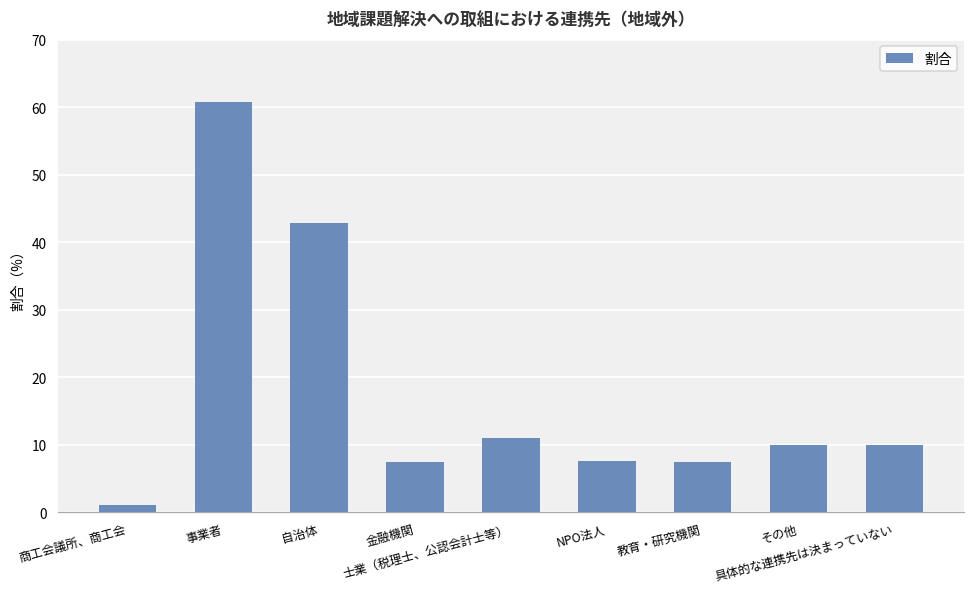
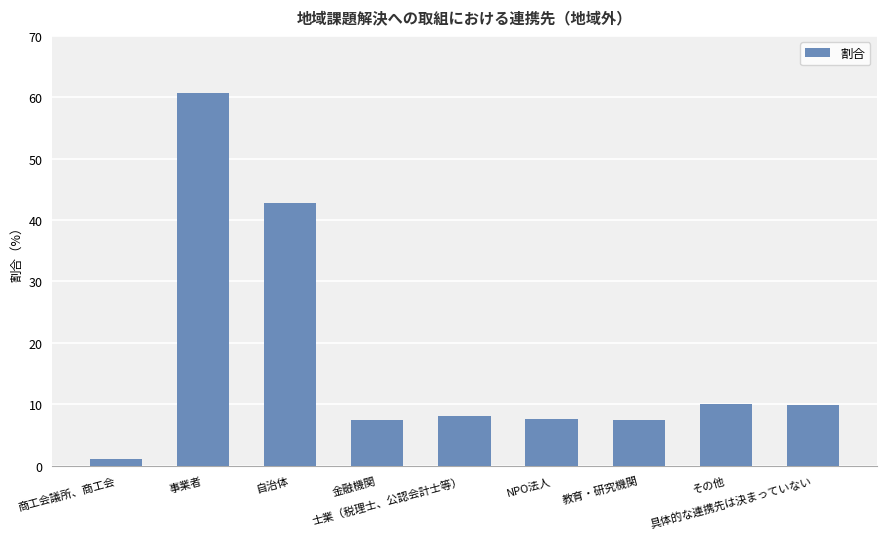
士業（税理士、公認会計士等）: 11 -> 8
